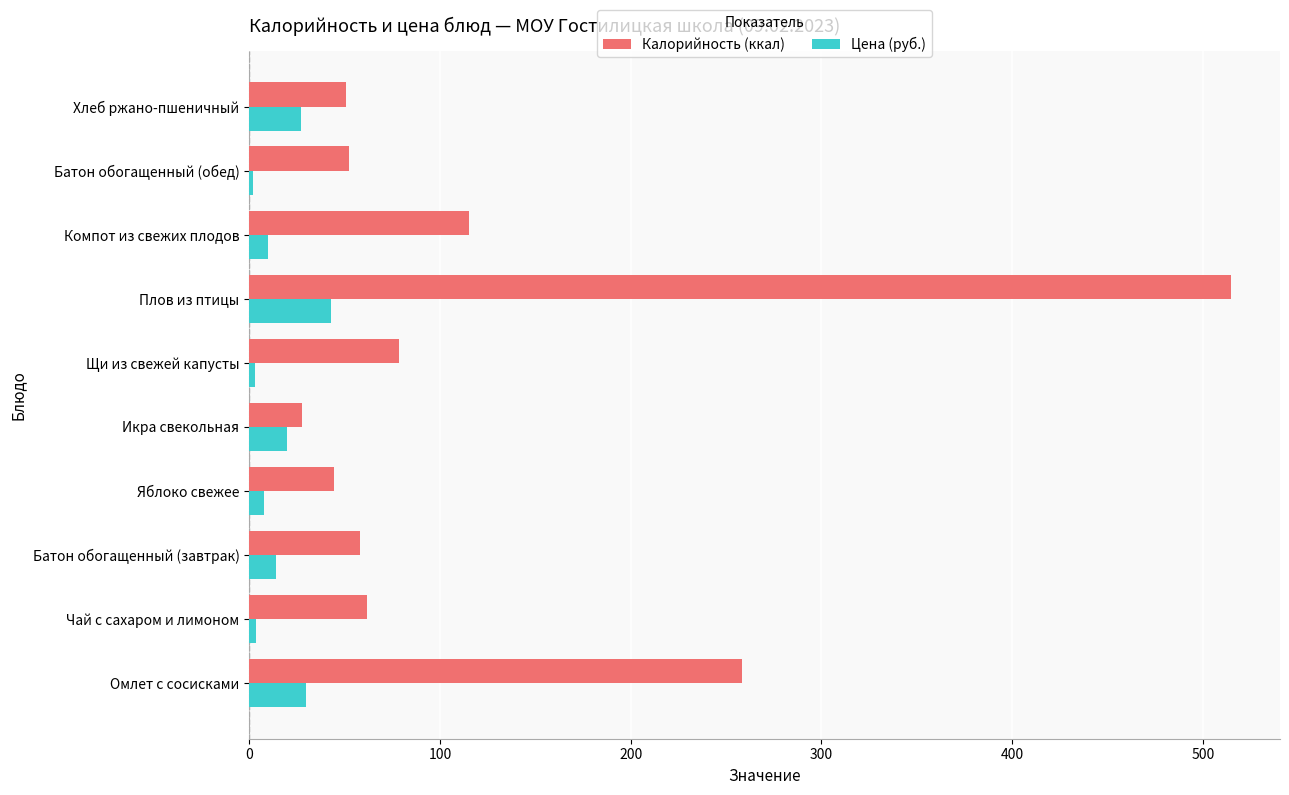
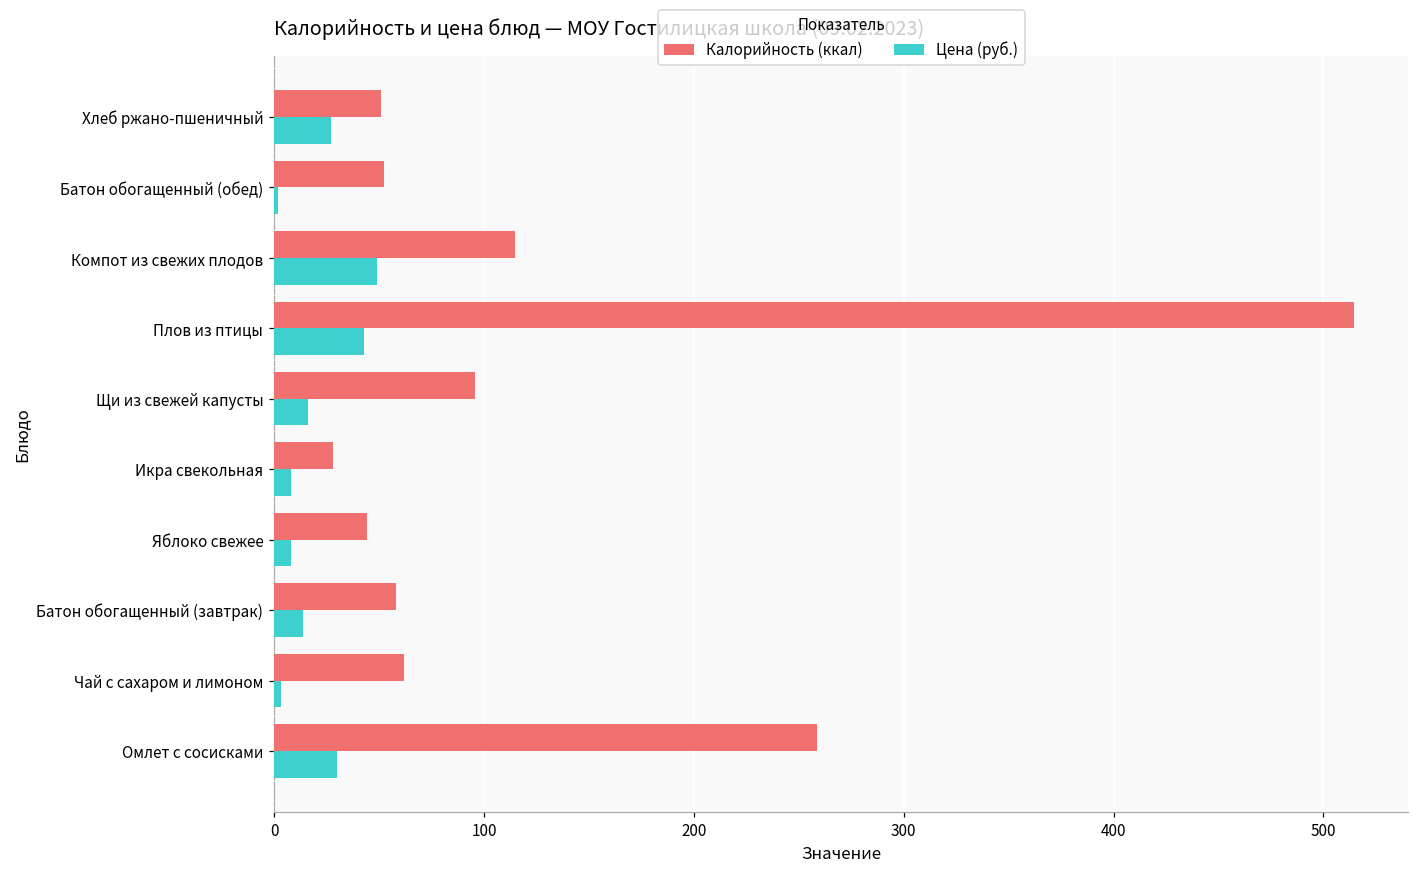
Цена (руб.), Компот из свежих плодов: 10 -> 49
Калорийность (ккал), Щи из свежей капусты: 79 -> 96
Цена (руб.), Щи из свежей капусты: 3 -> 16
Цена (руб.), Икра свекольная: 20 -> 8
